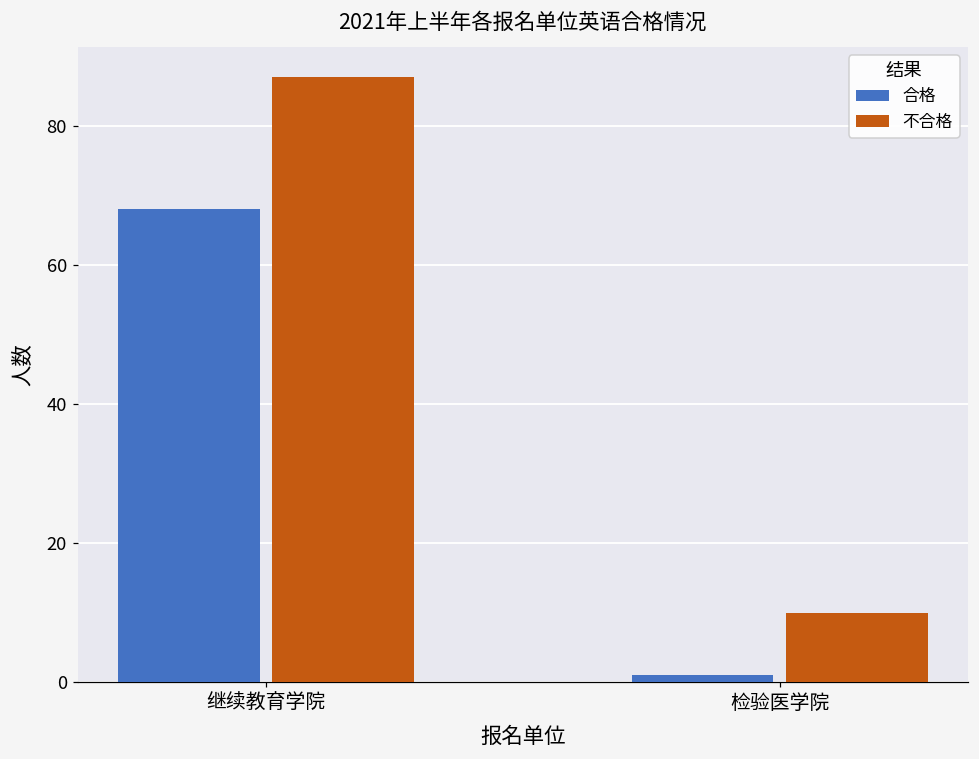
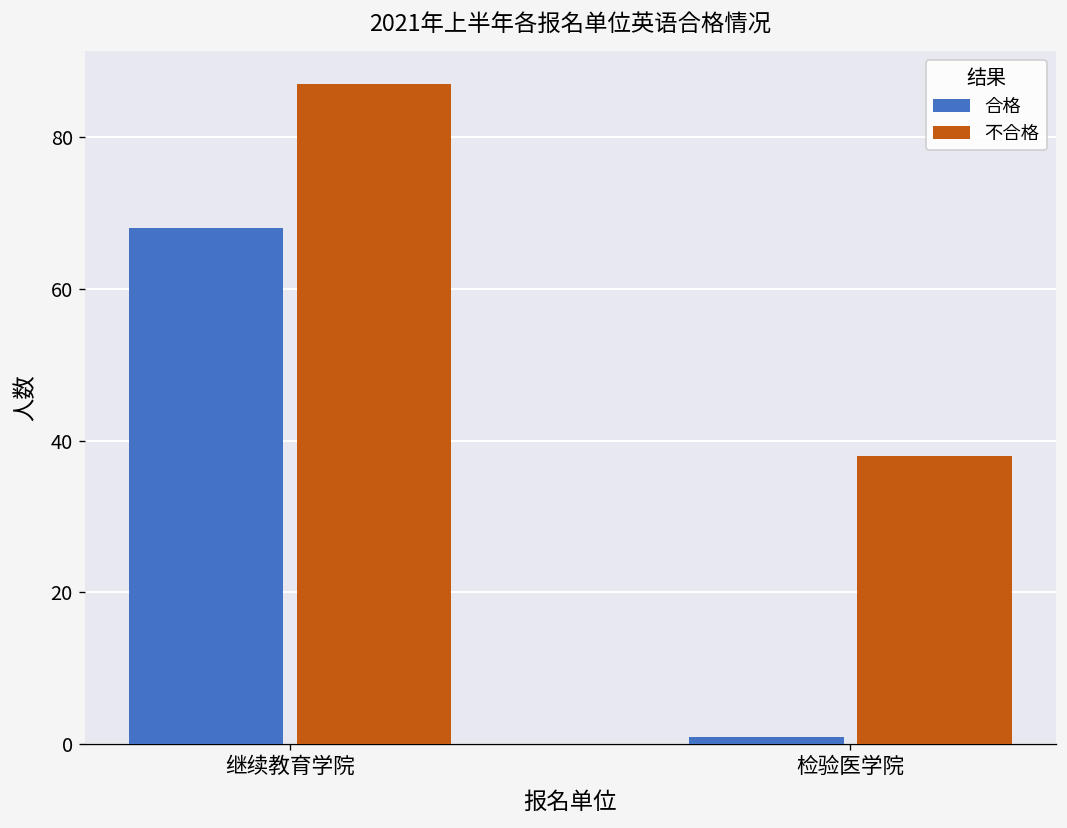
不合格, 检验医学院: 10 -> 38
